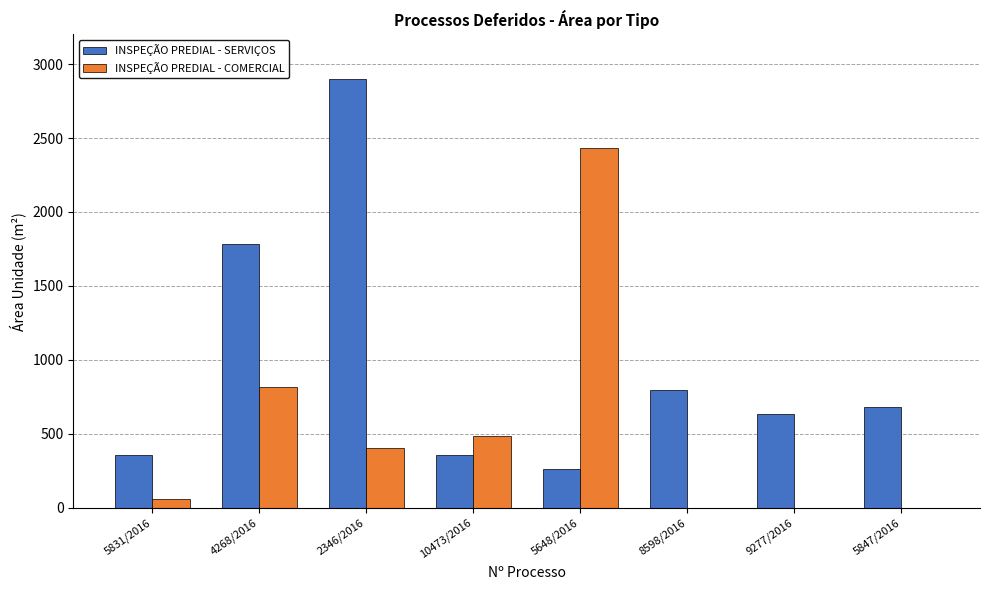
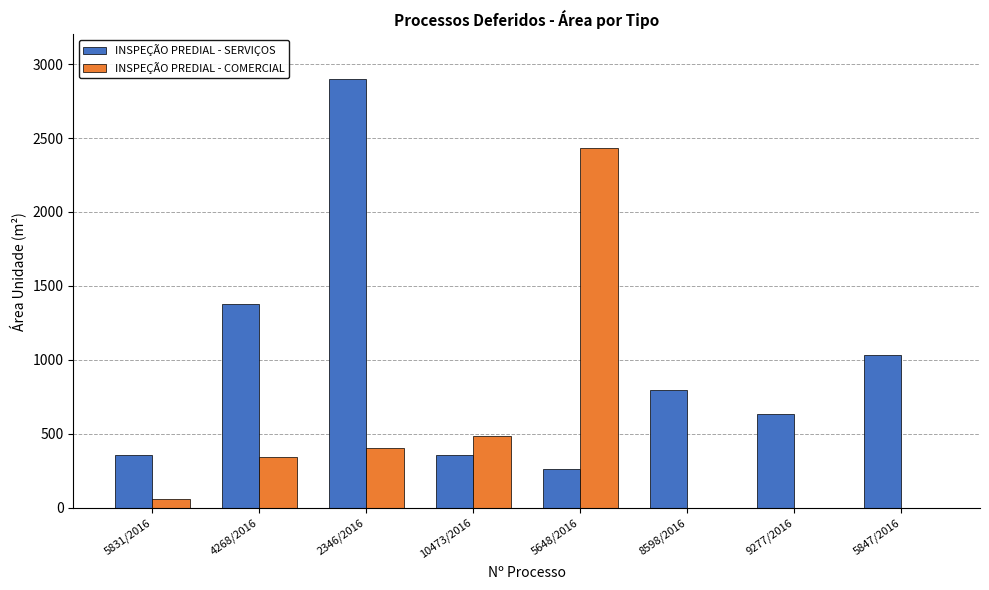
INSPEÇÃO PREDIAL - SERVIÇOS, 4268/2016: 1780 -> 1380
INSPEÇÃO PREDIAL - COMERCIAL, 4268/2016: 820 -> 340
INSPEÇÃO PREDIAL - SERVIÇOS, 5847/2016: 680 -> 1030
